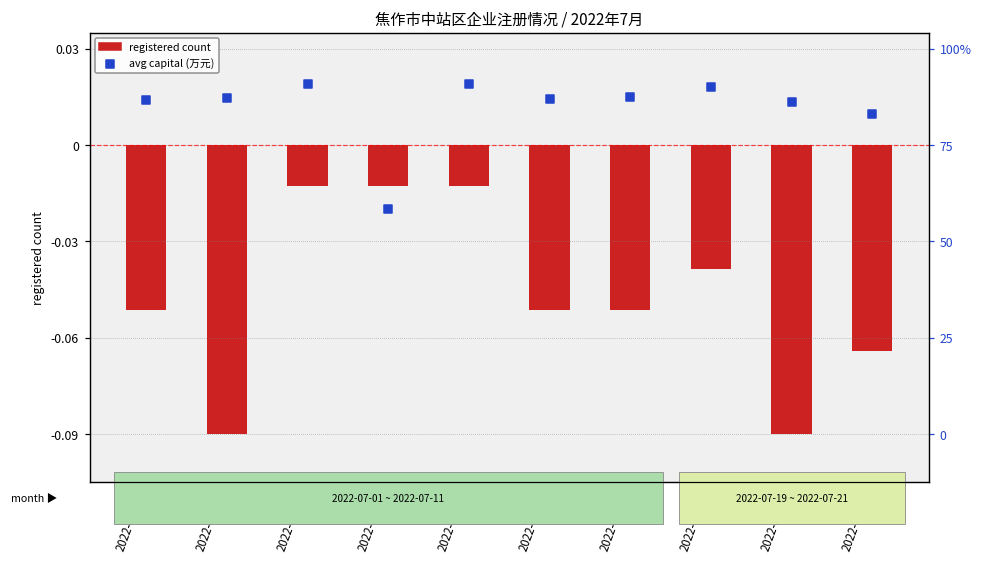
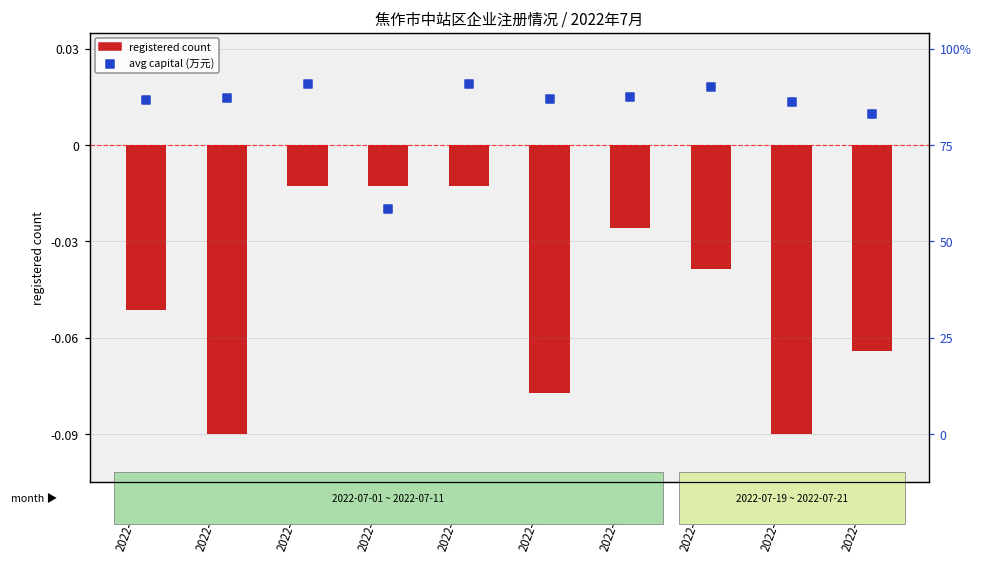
registered count, 2022-07-08: -0.051 -> -0.077
registered count, 2022-07-11: -0.051 -> -0.026
